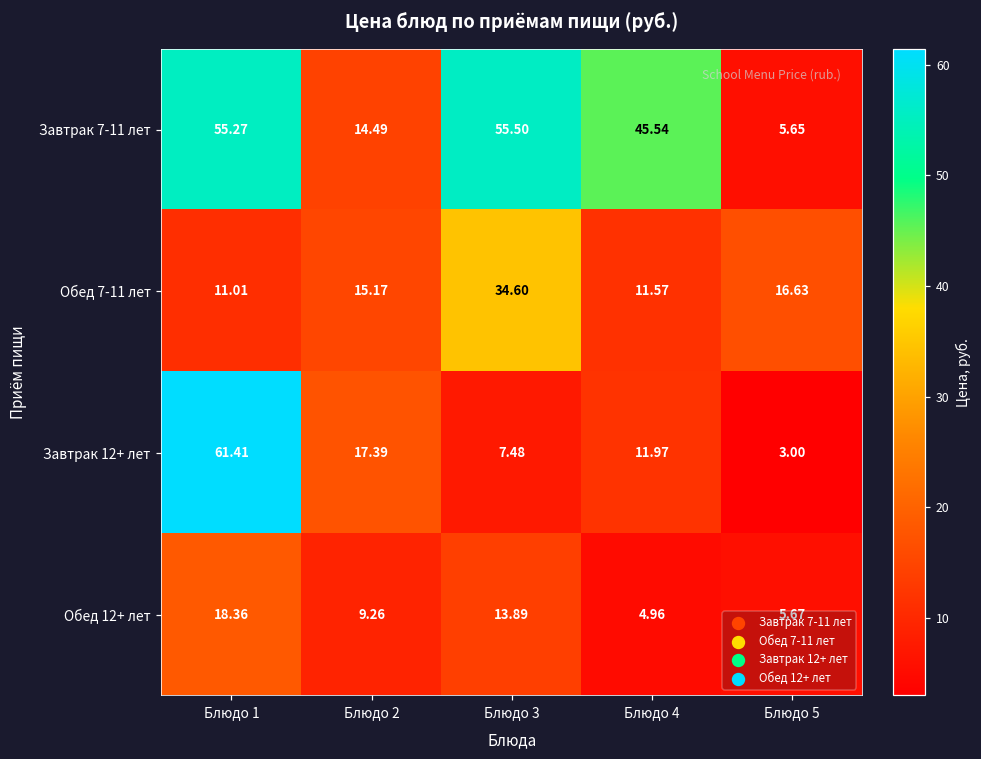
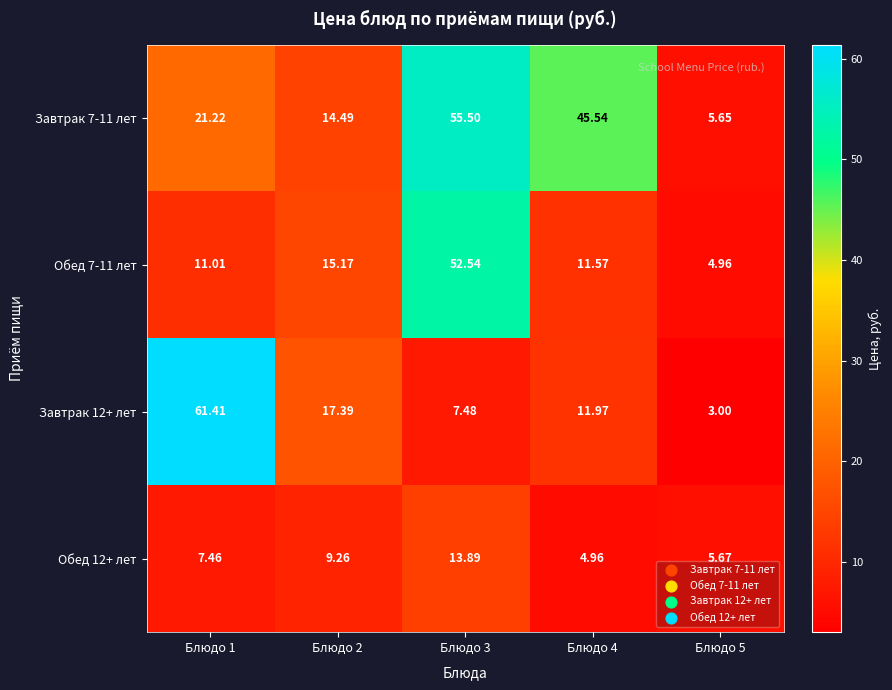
Завтрак 7-11 лет, Блюдо 1: 55.27 -> 21.22
Обед 7-11 лет, Блюдо 3: 34.60 -> 52.54
Обед 7-11 лет, Блюдо 5: 16.63 -> 4.96
Обед 12+ лет, Блюдо 1: 18.36 -> 7.46
